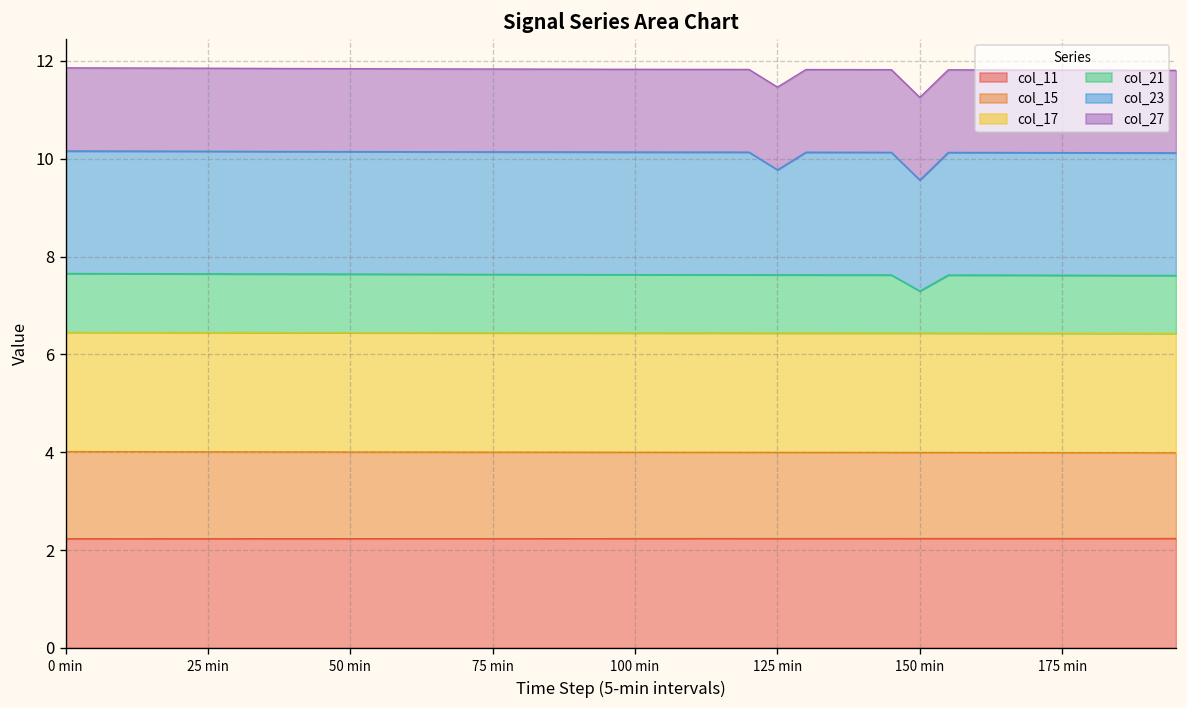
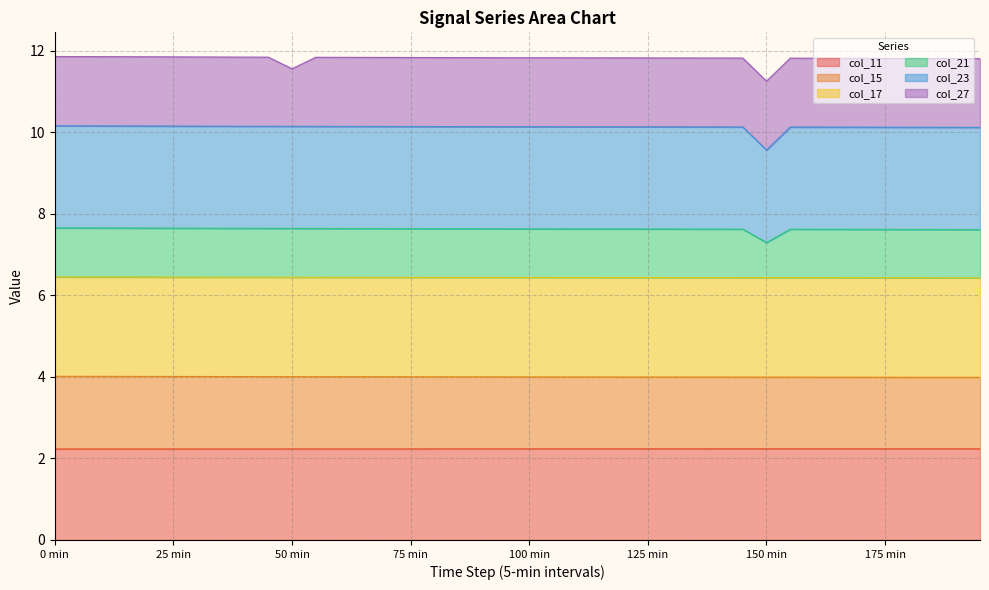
col_27, 50 min: 1.7 -> 1.4
col_23, 125 min: 2.1 -> 2.5
